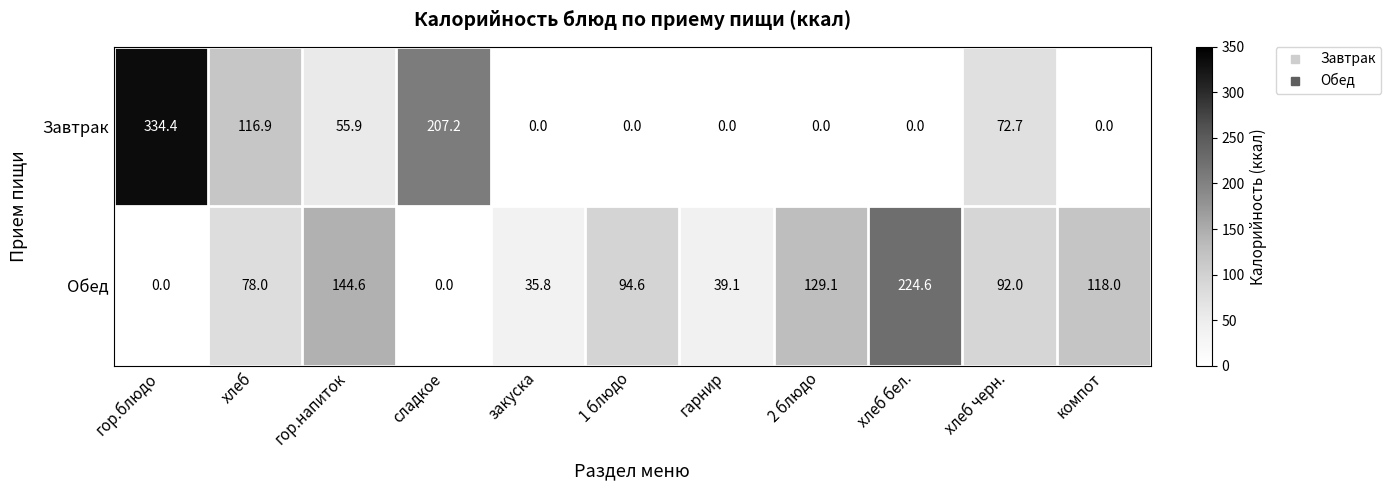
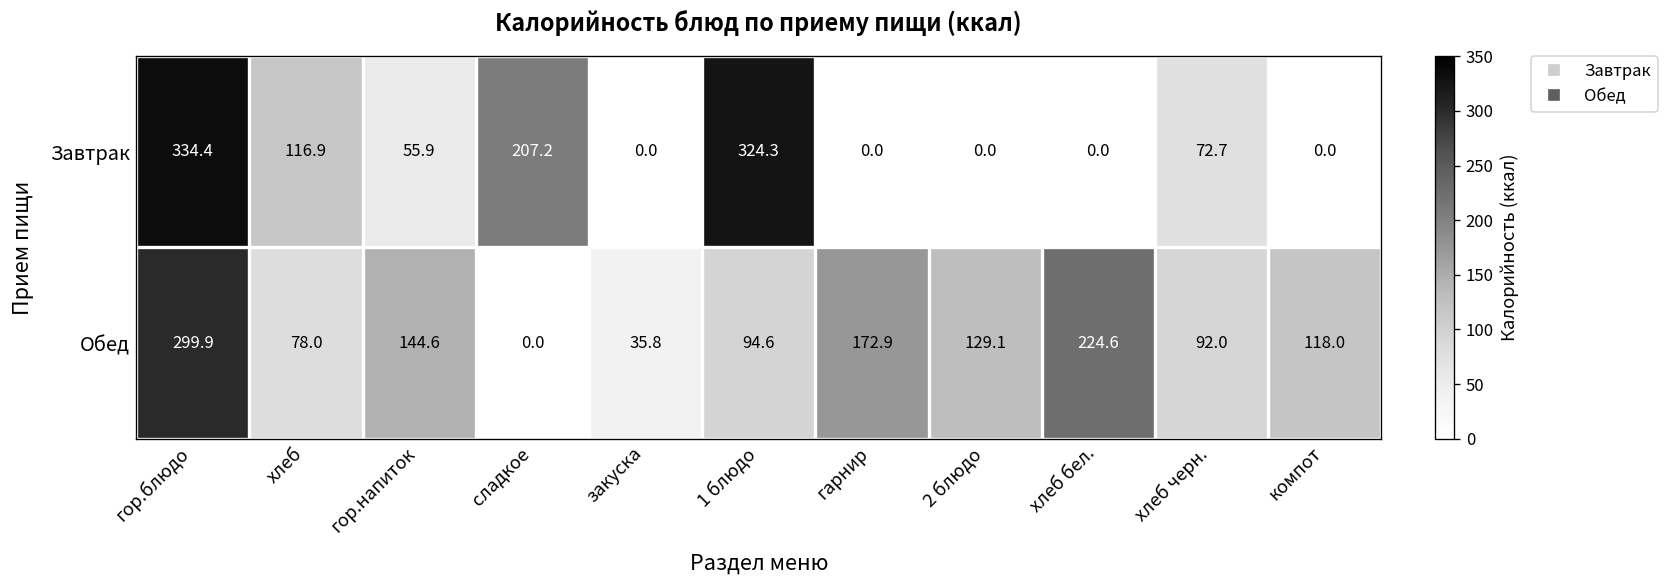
Завтрак, 1 блюдо: 0.0 -> 324.3
Обед, гор.блюдо: 0.0 -> 299.9
Обед, гарнир: 39.1 -> 172.9
